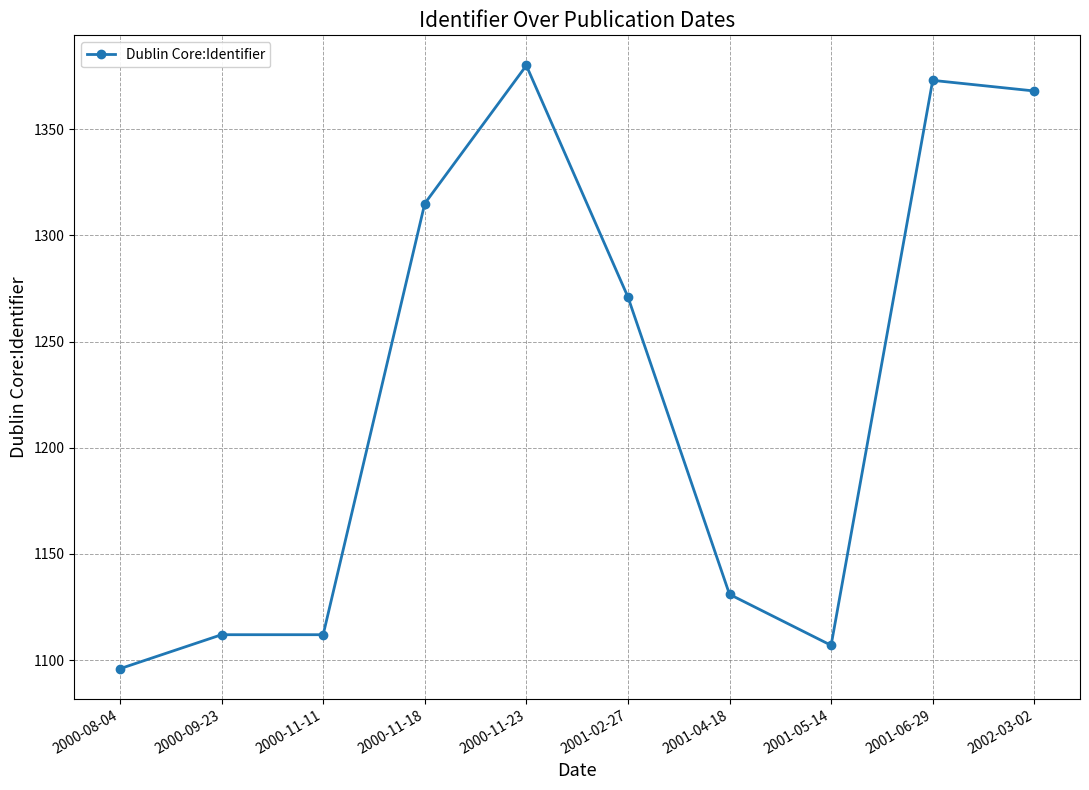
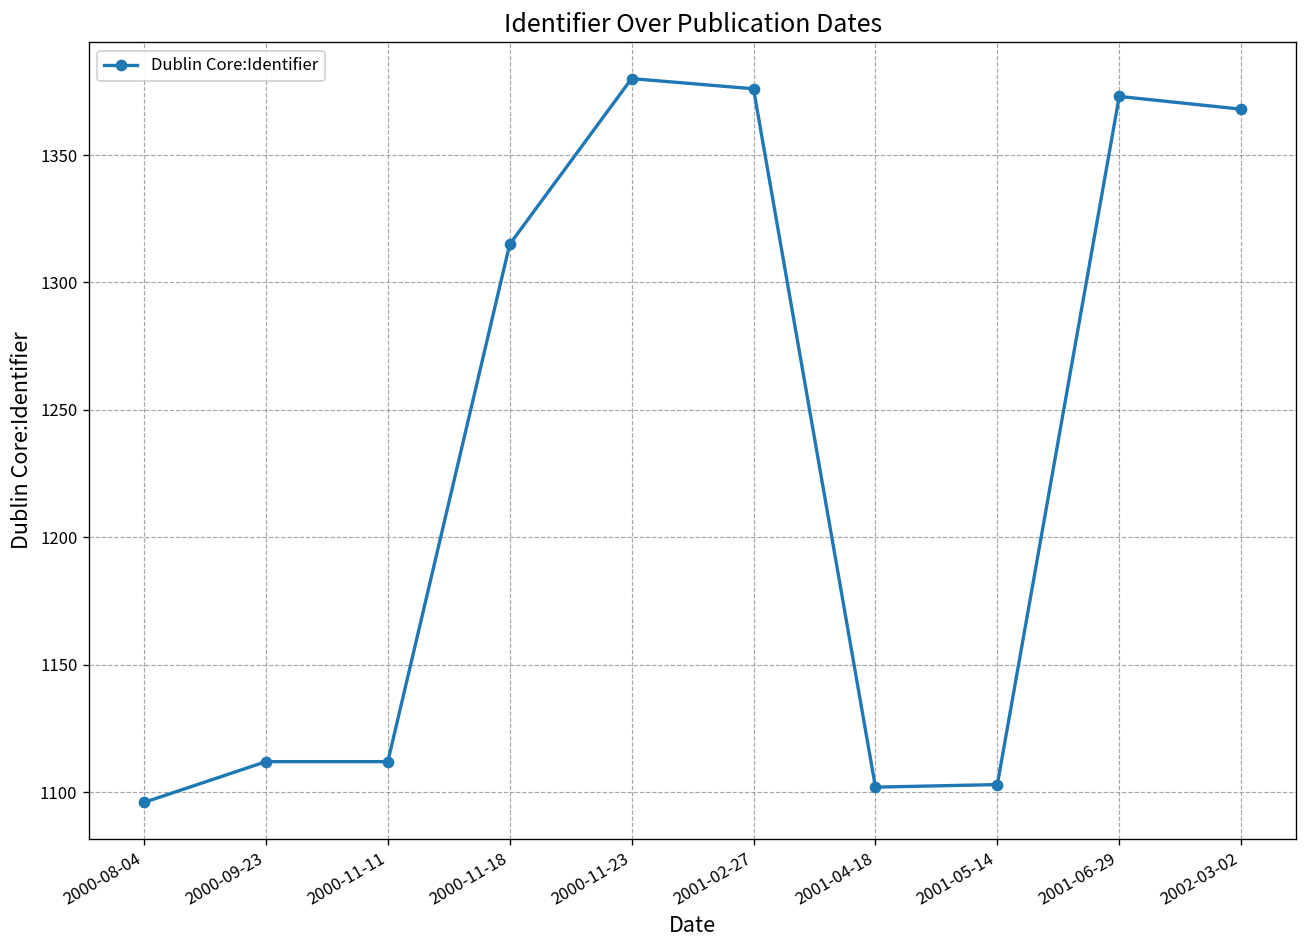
2001-02-27: 1271 -> 1376
2001-04-18: 1131 -> 1102
2001-05-14: 1107 -> 1103
